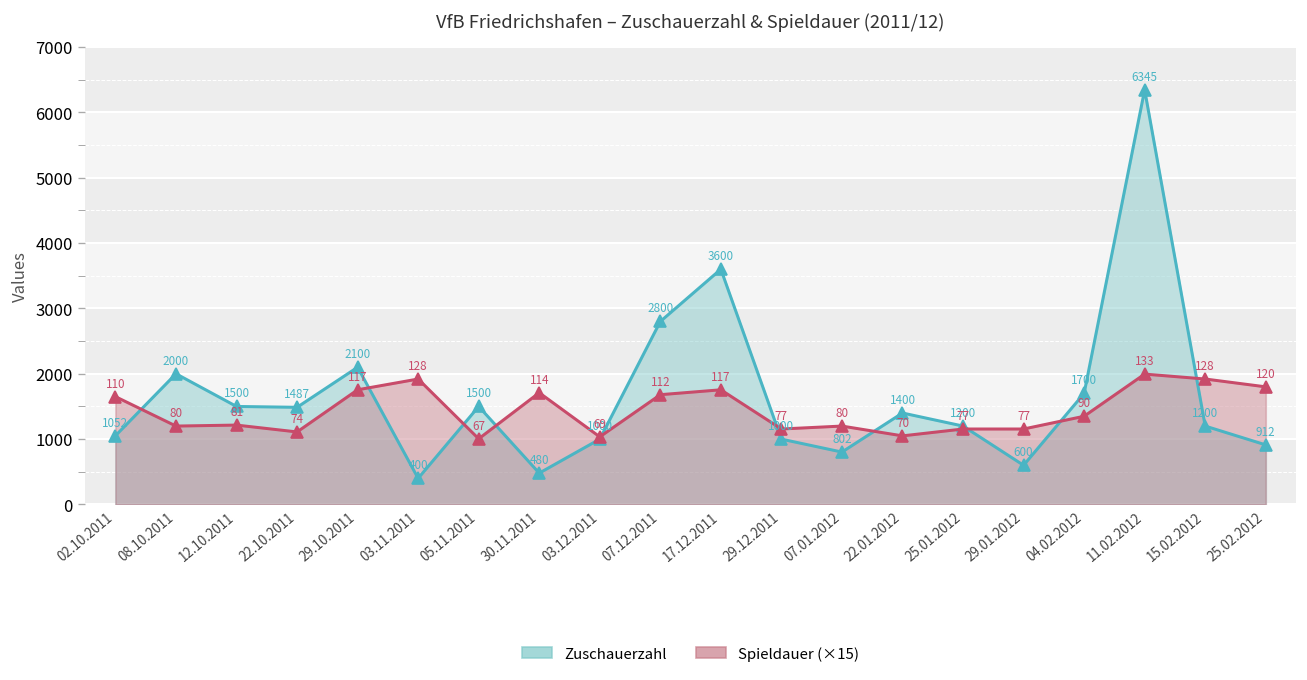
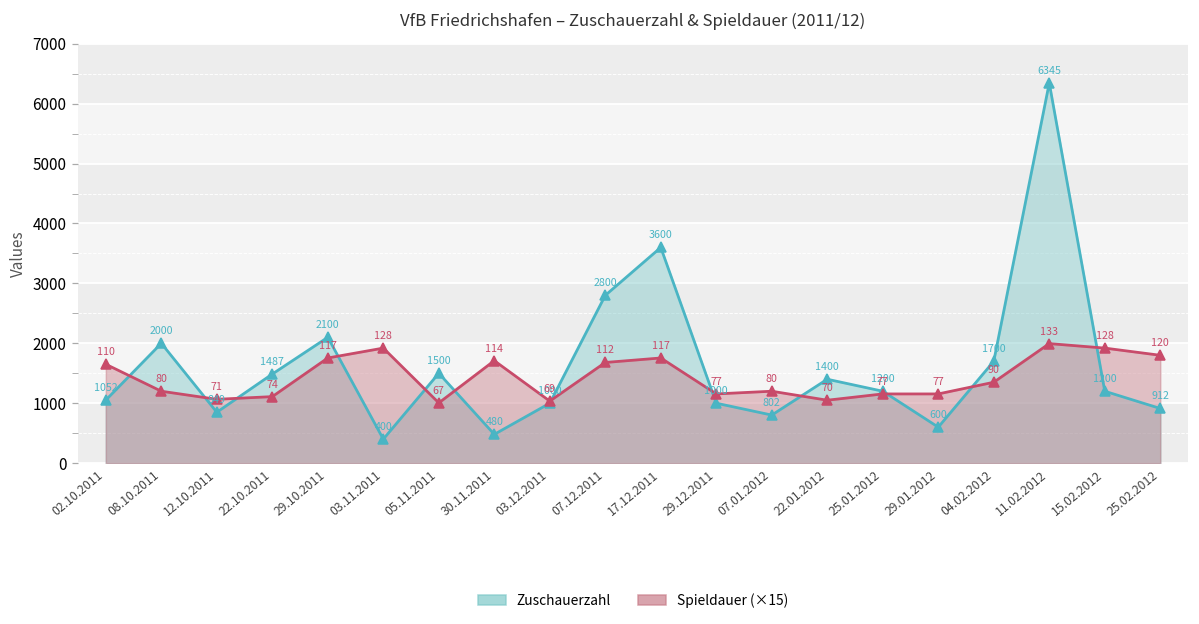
Zuschauerzahl, 12.10.2011: 1500 -> 849
Spieldauer (×15), 12.10.2011: 81 -> 71
